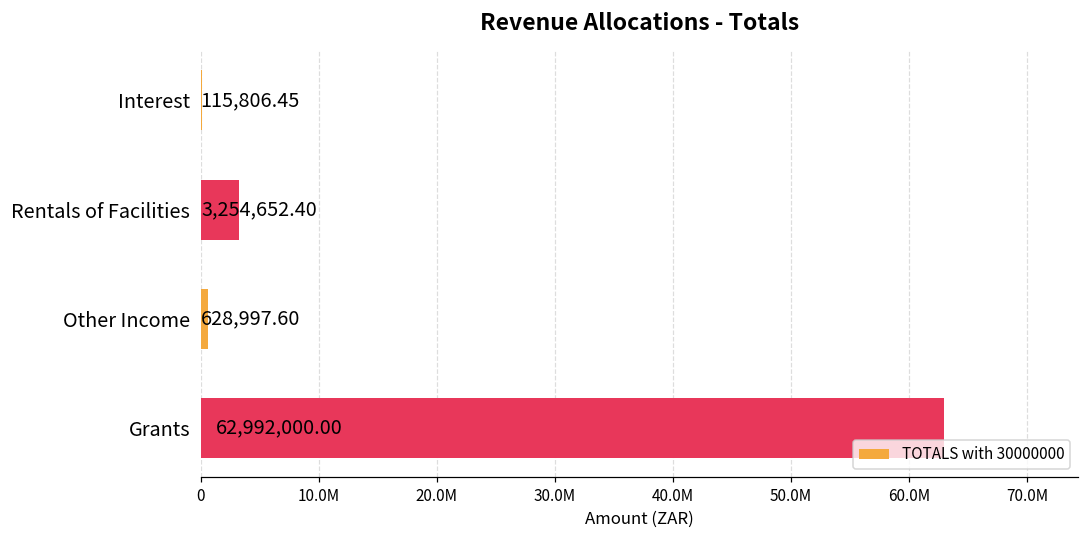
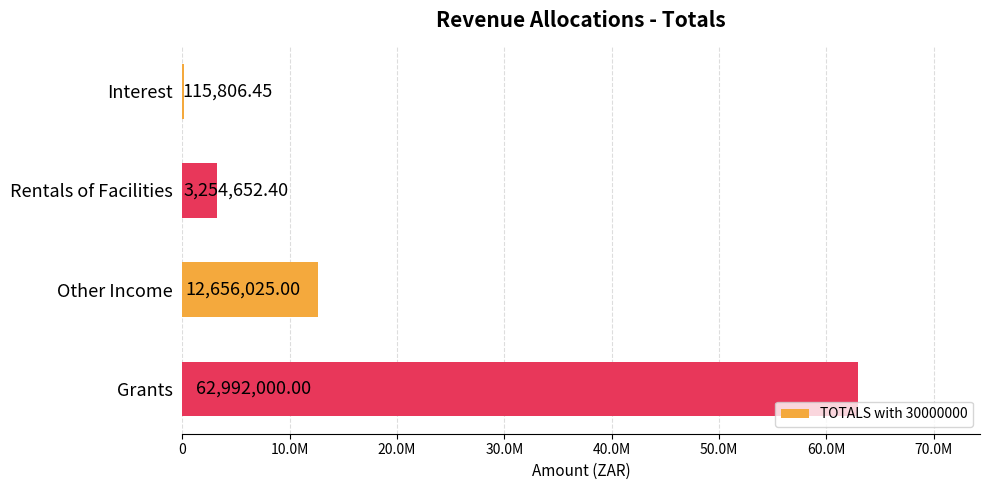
Other Income: 628,997.60 -> 12,656,025.00
